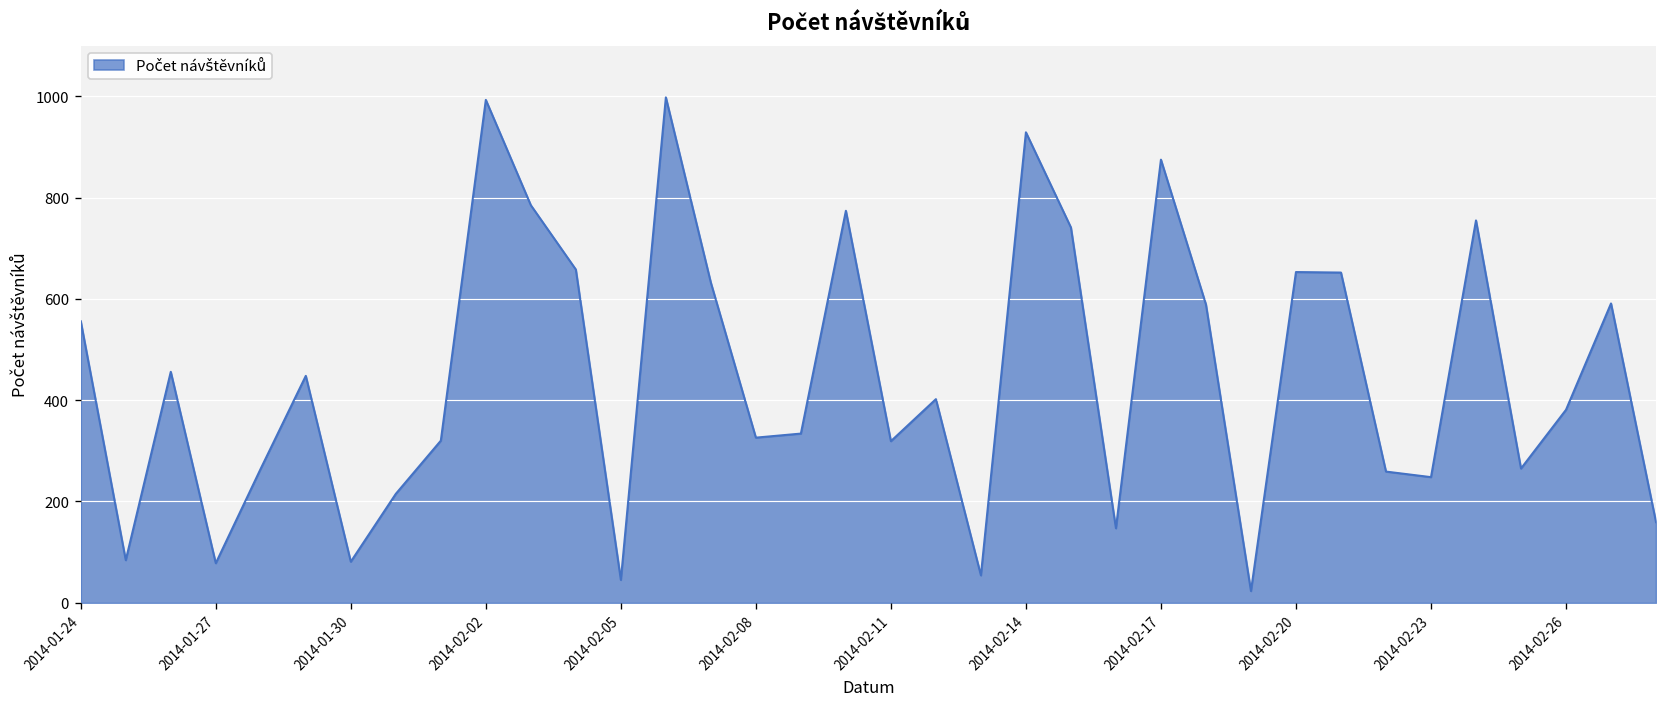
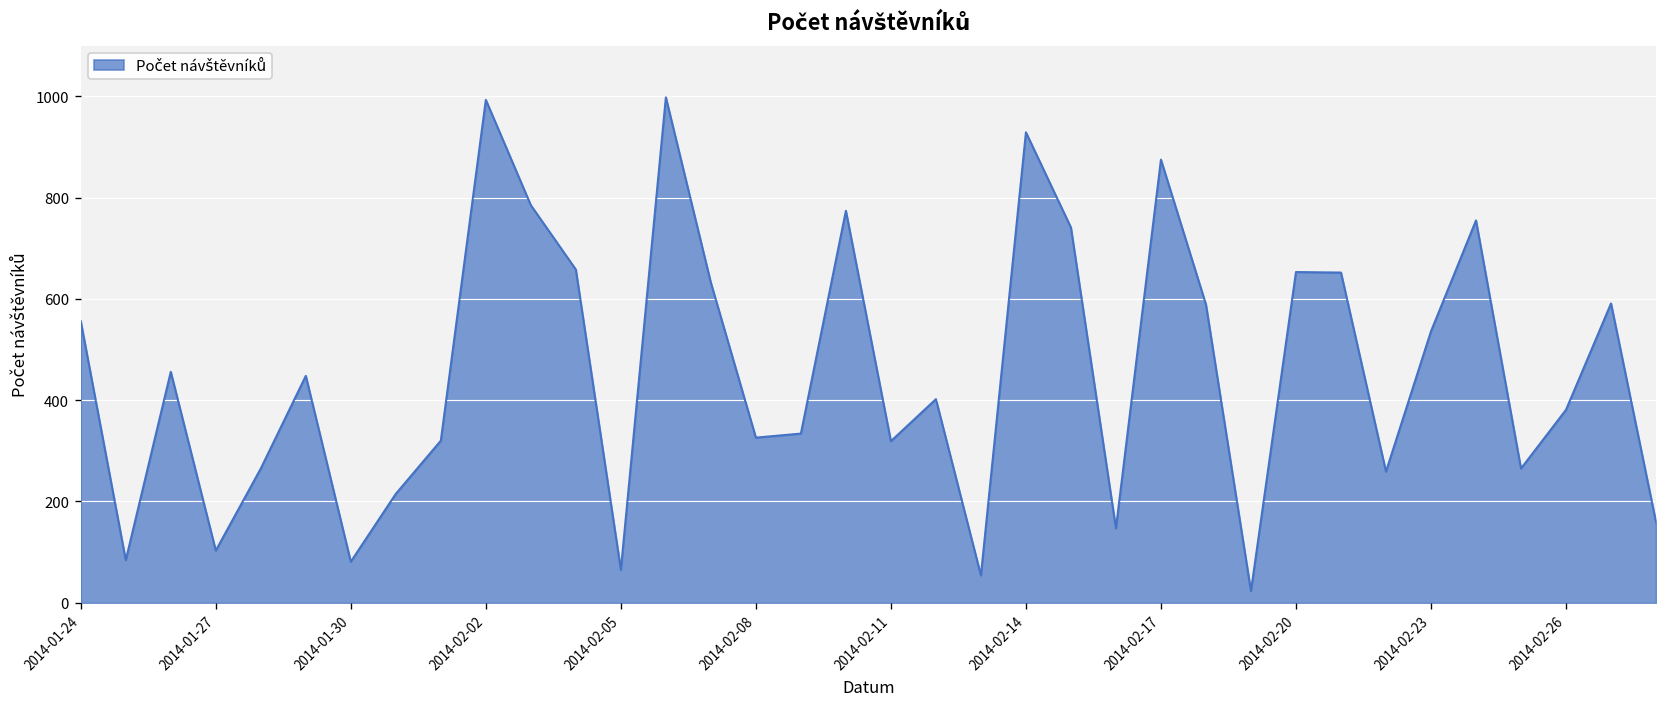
2014-01-27: 80 -> 100
2014-02-05: 50 -> 70
2014-02-23: 250 -> 540
